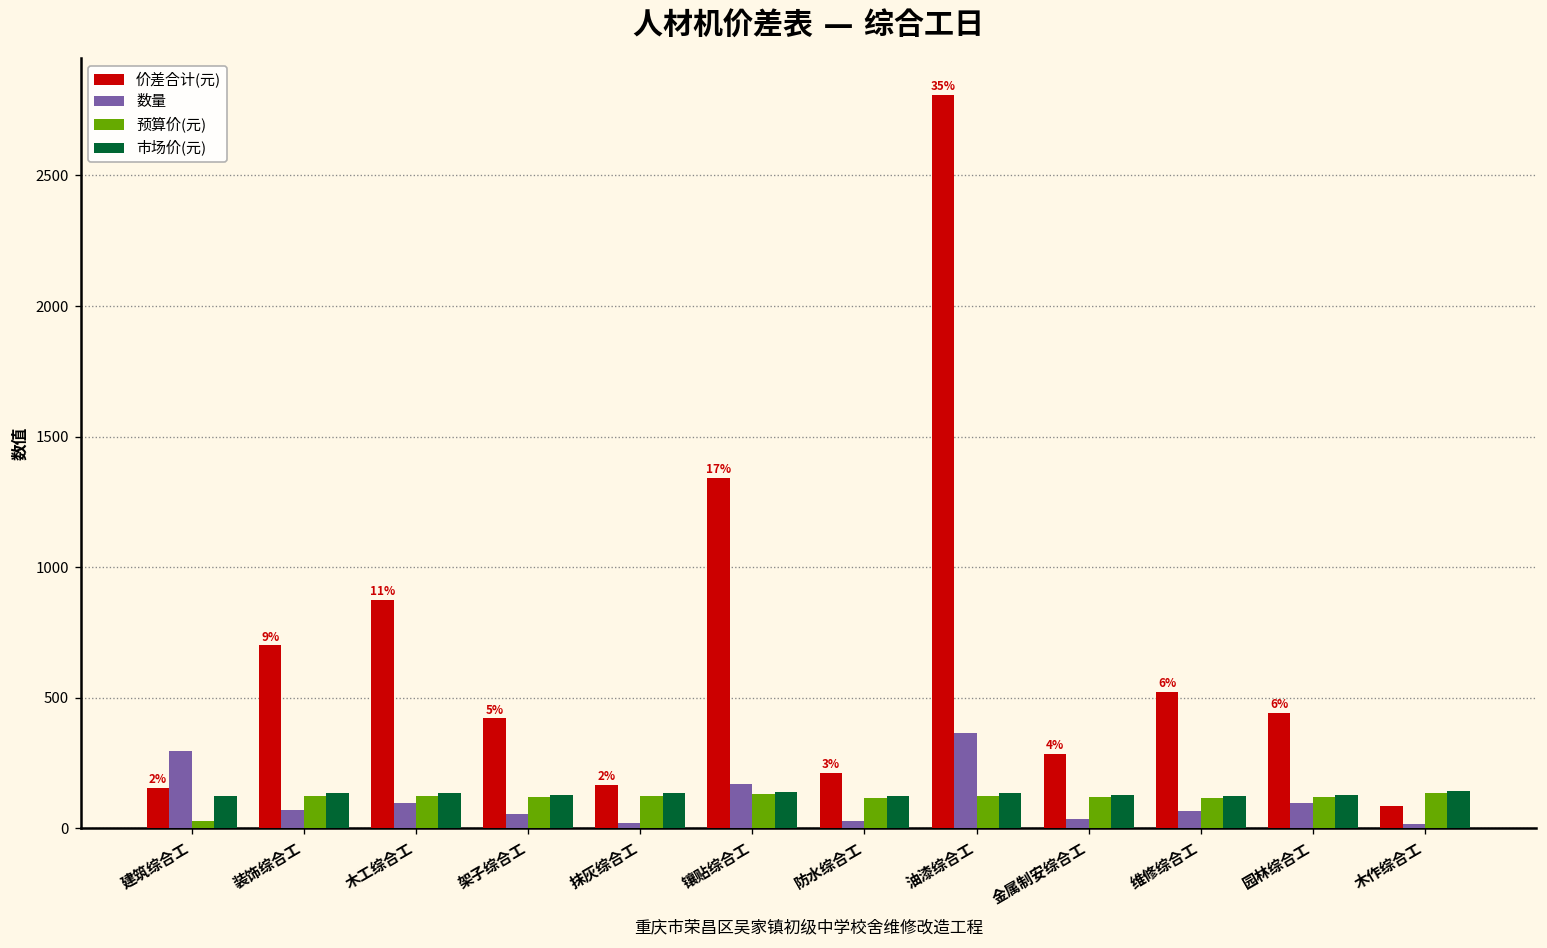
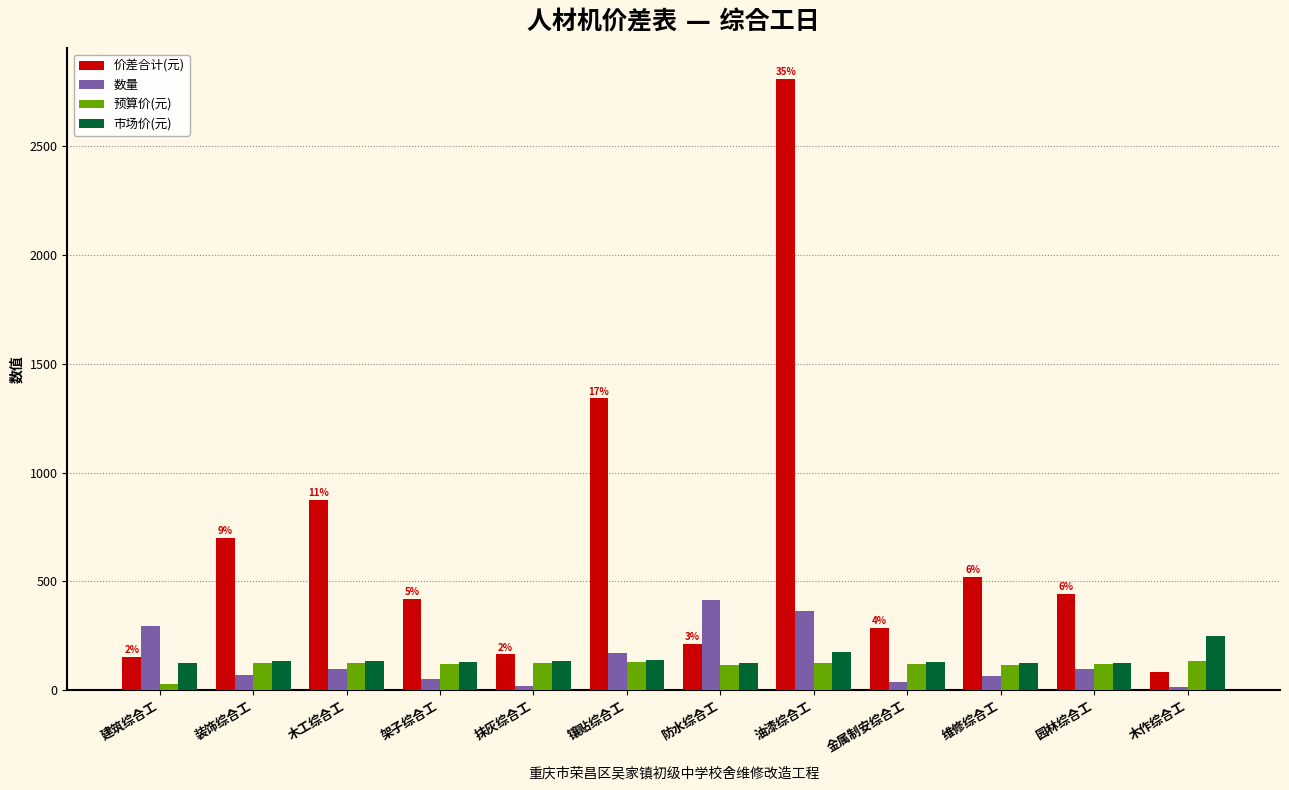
数量, 防水综合工: 30 -> 410
市场价(元), 油漆综合工: 130 -> 180
市场价(元), 木作综合工: 140 -> 250
